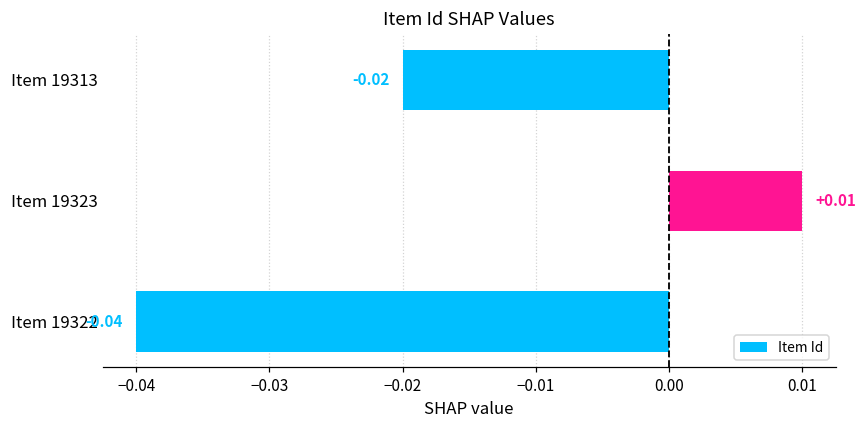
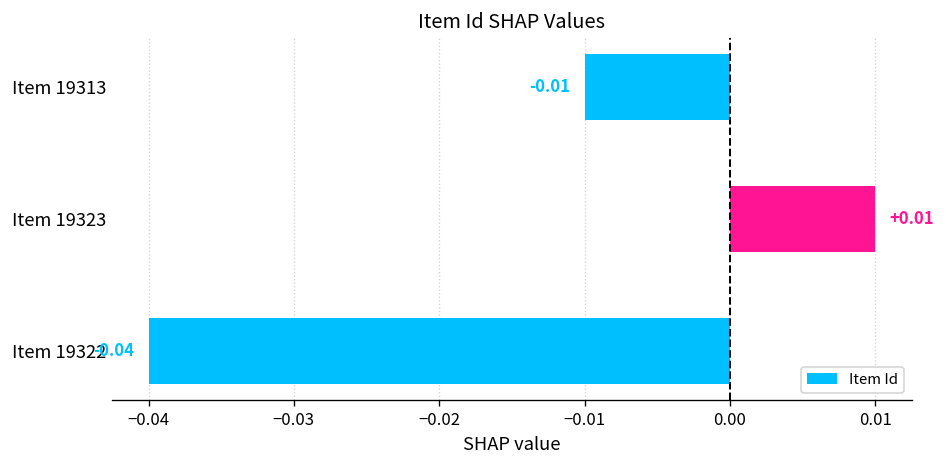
Item 19313: -0.02 -> -0.01
